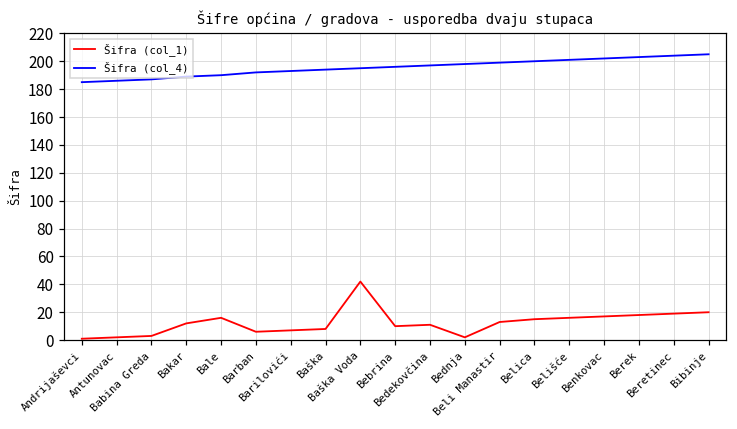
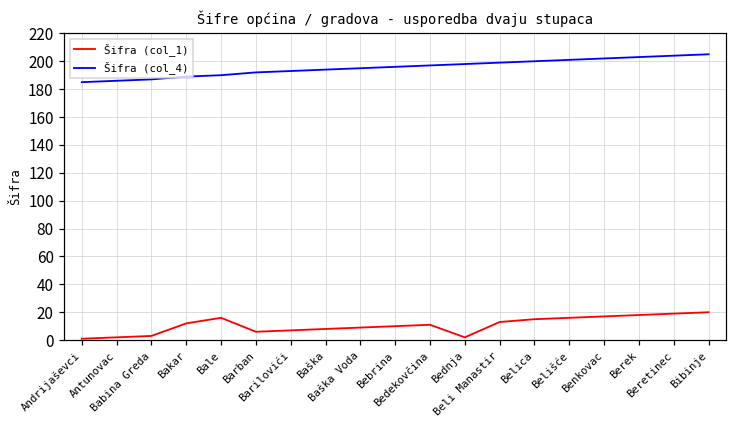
Šifra (col_1), Baška Voda: 42 -> 9
